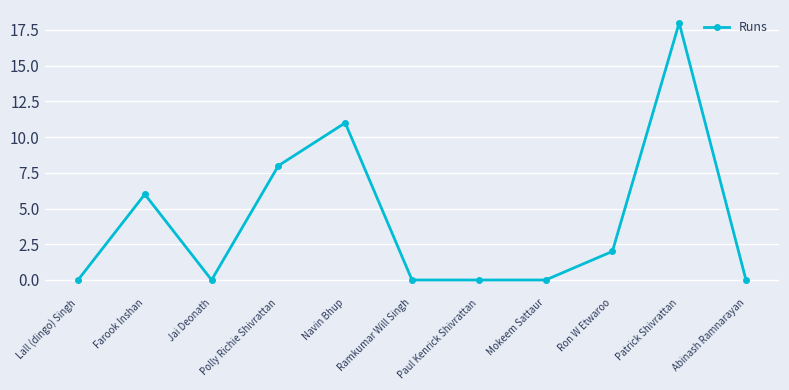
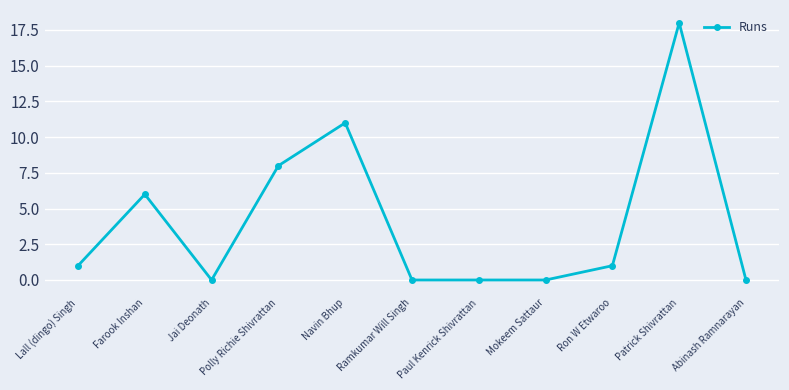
Lall (dingo) Singh: 0 -> 1
Ron W Etwaroo: 2 -> 1
